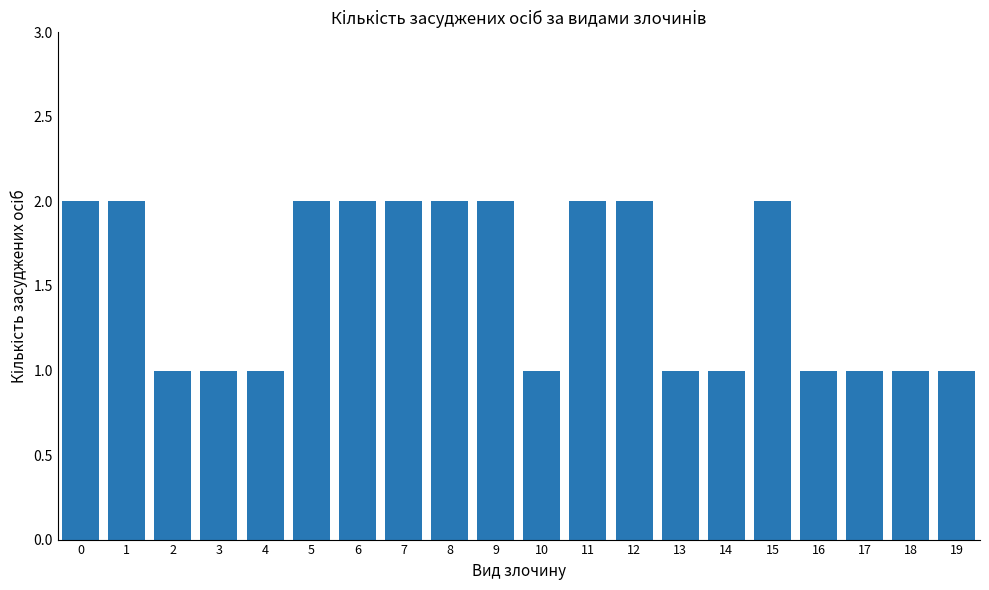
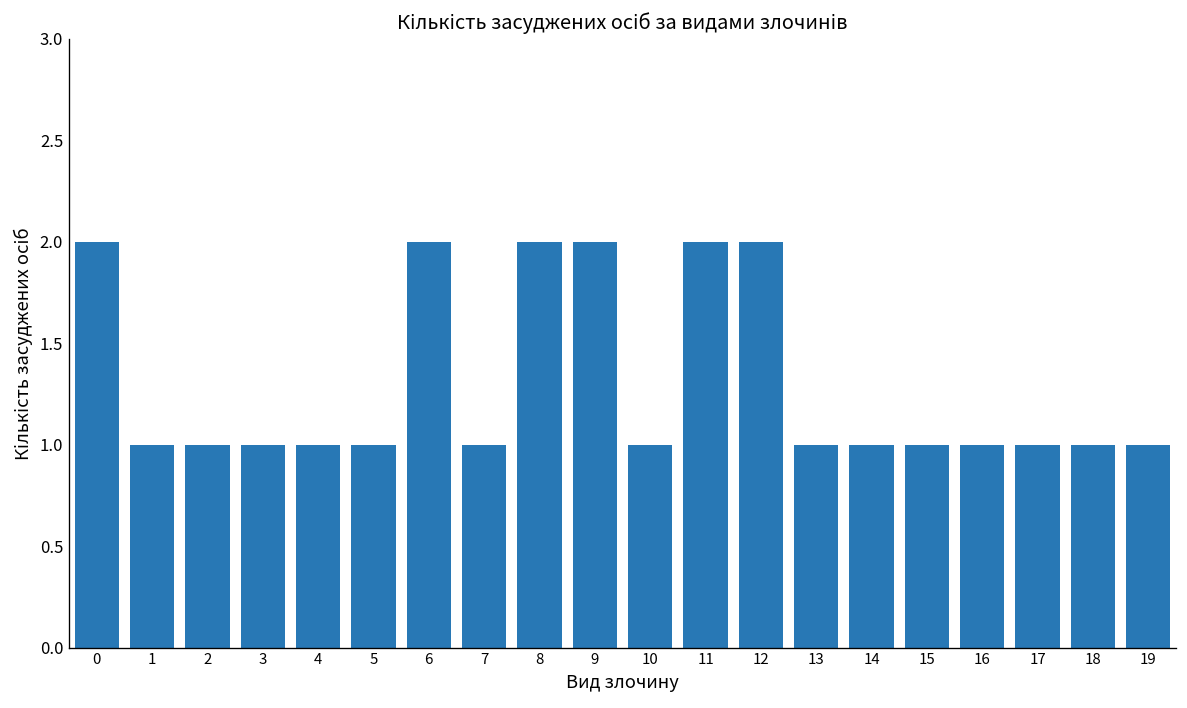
1: 2 -> 1
5: 2 -> 1
7: 2 -> 1
15: 2 -> 1
